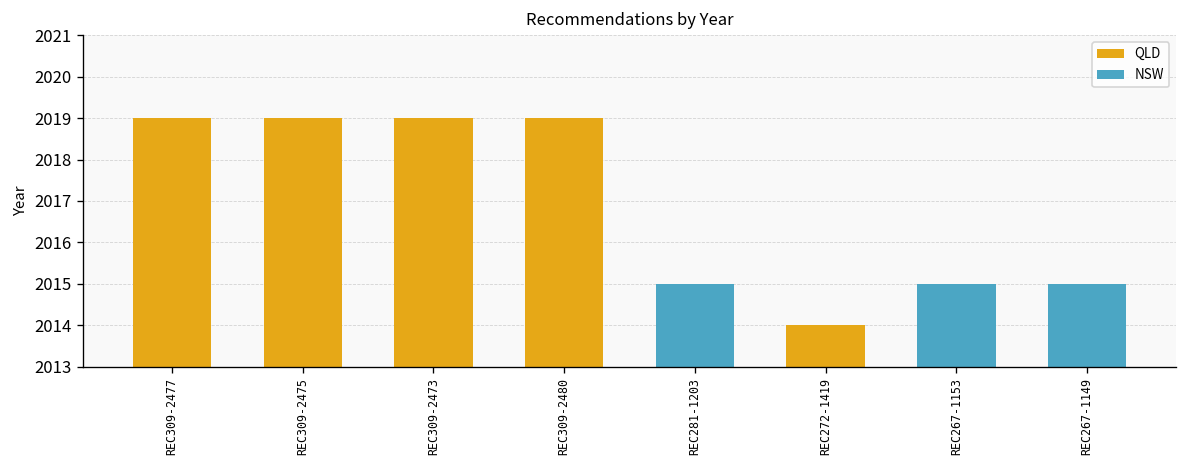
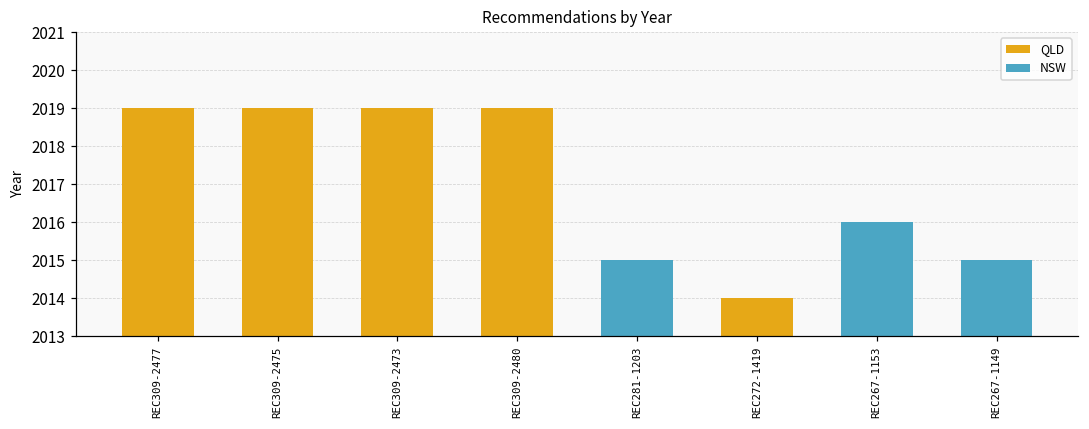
NSW, REC267-1153: 2015 -> 2016
